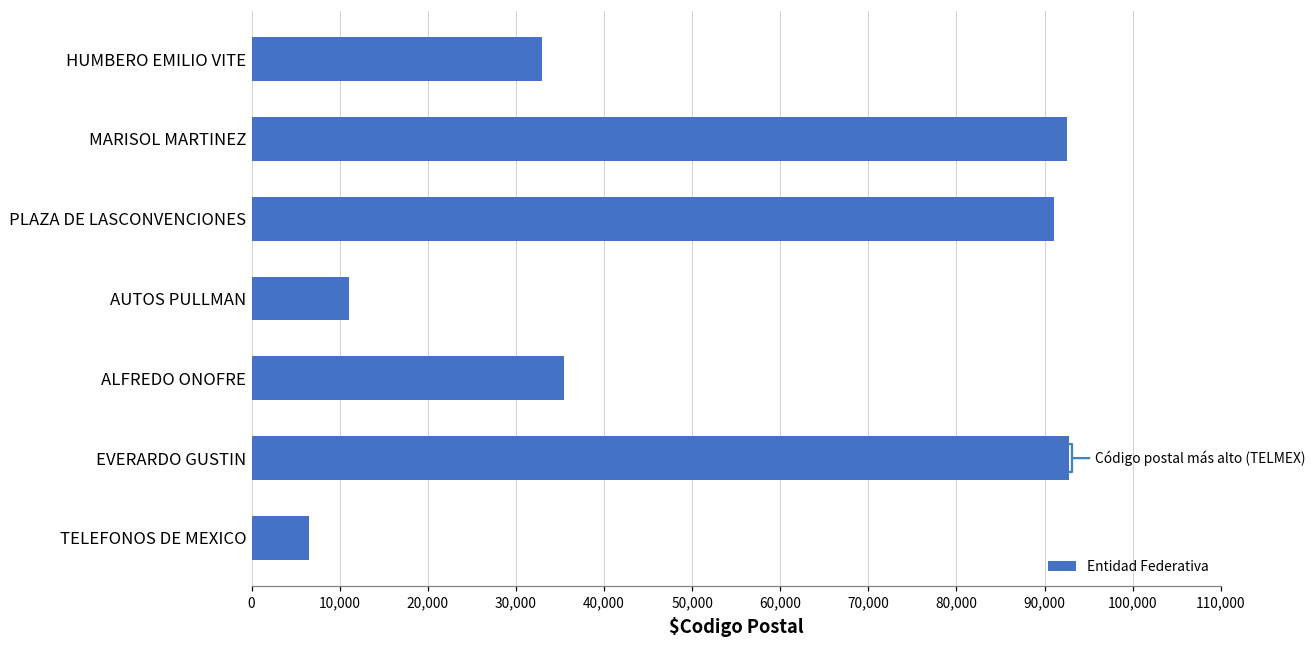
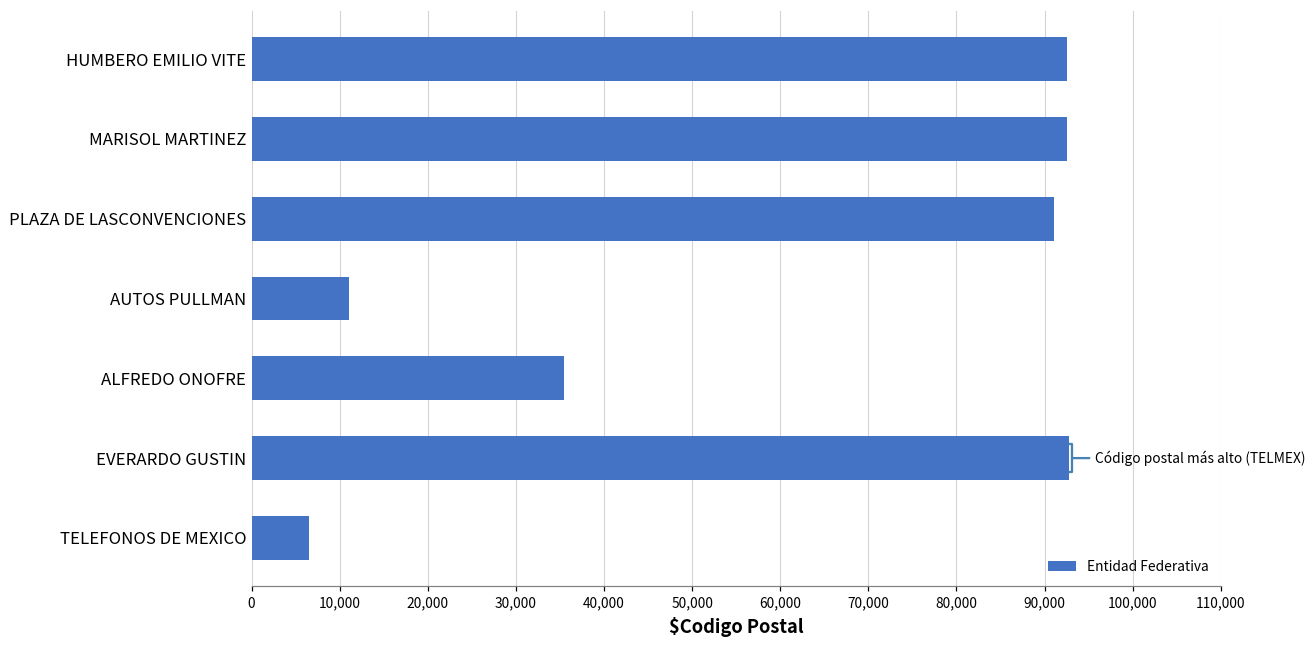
HUMBERO EMILIO VITE: 33,000 -> 93,000
